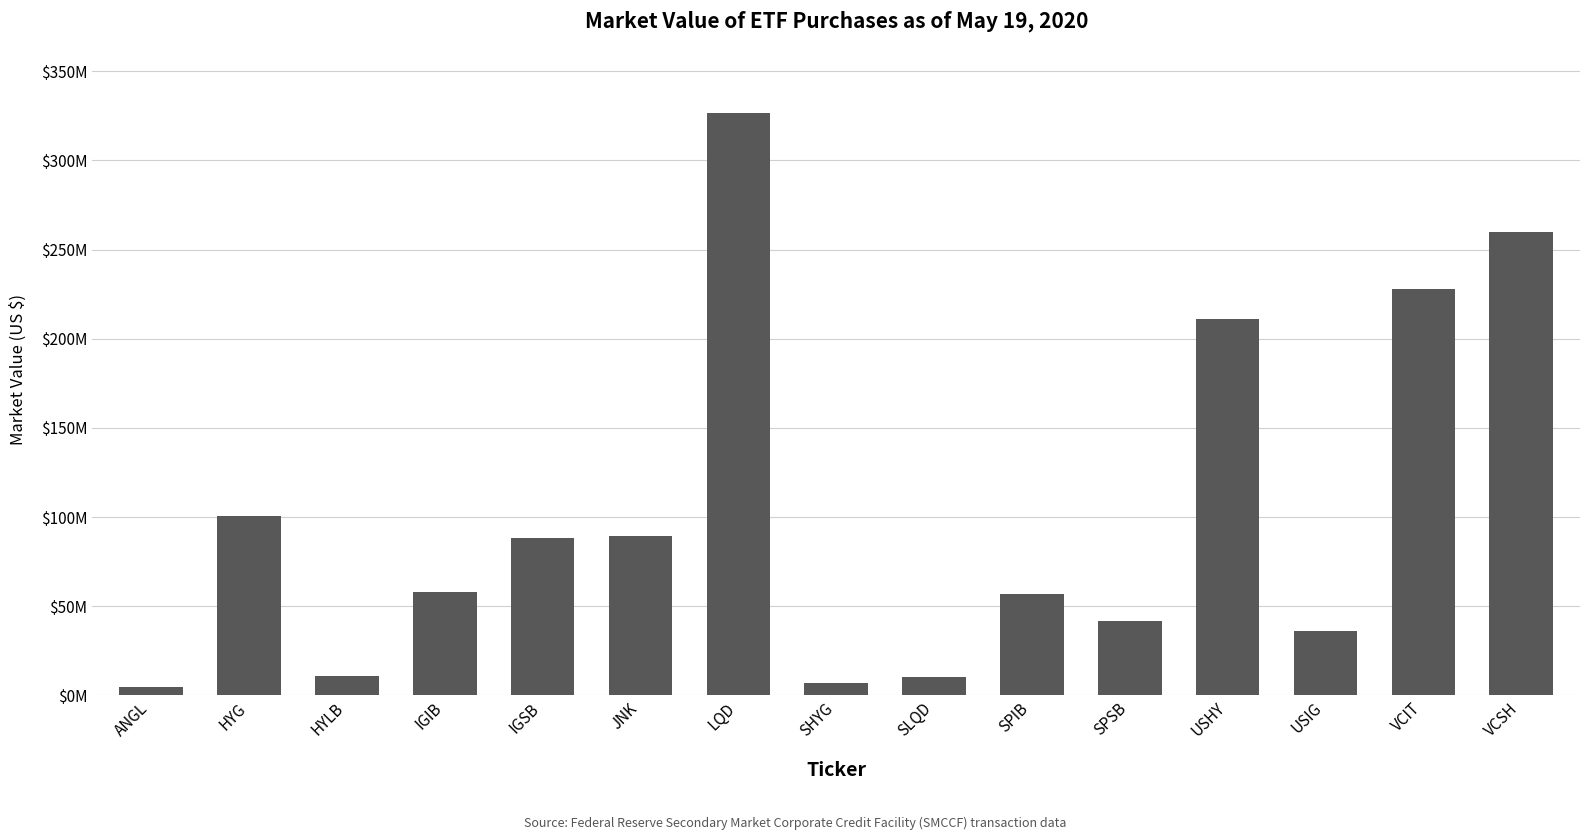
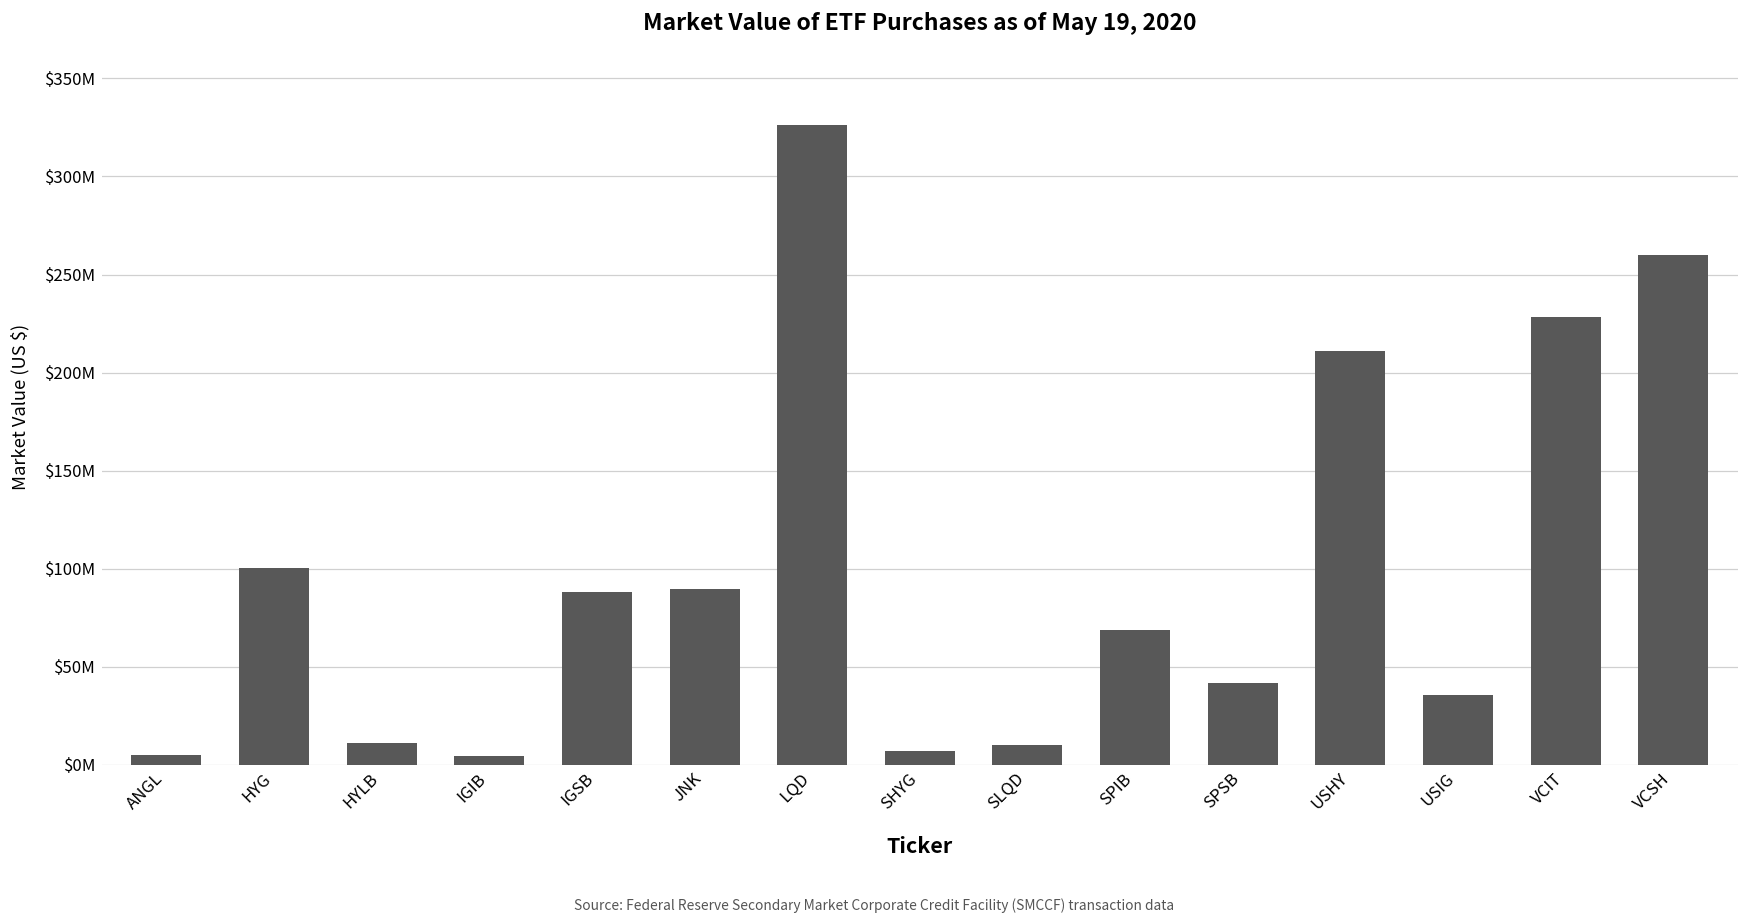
IGIB: $58000000 -> $5000000
SPIB: $57000000 -> $69000000
